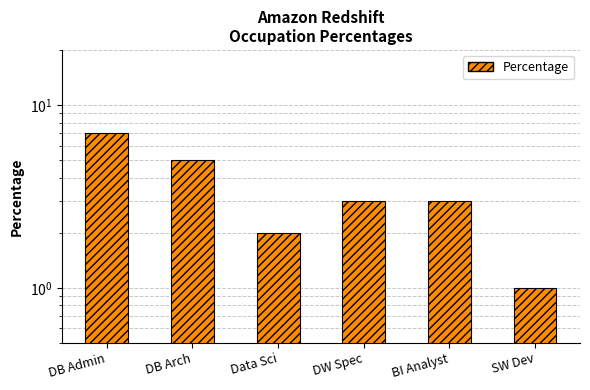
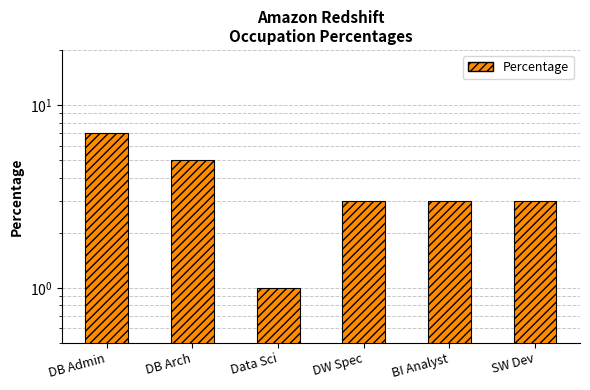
Data Sci: 2 -> 1
SW Dev: 1 -> 3
